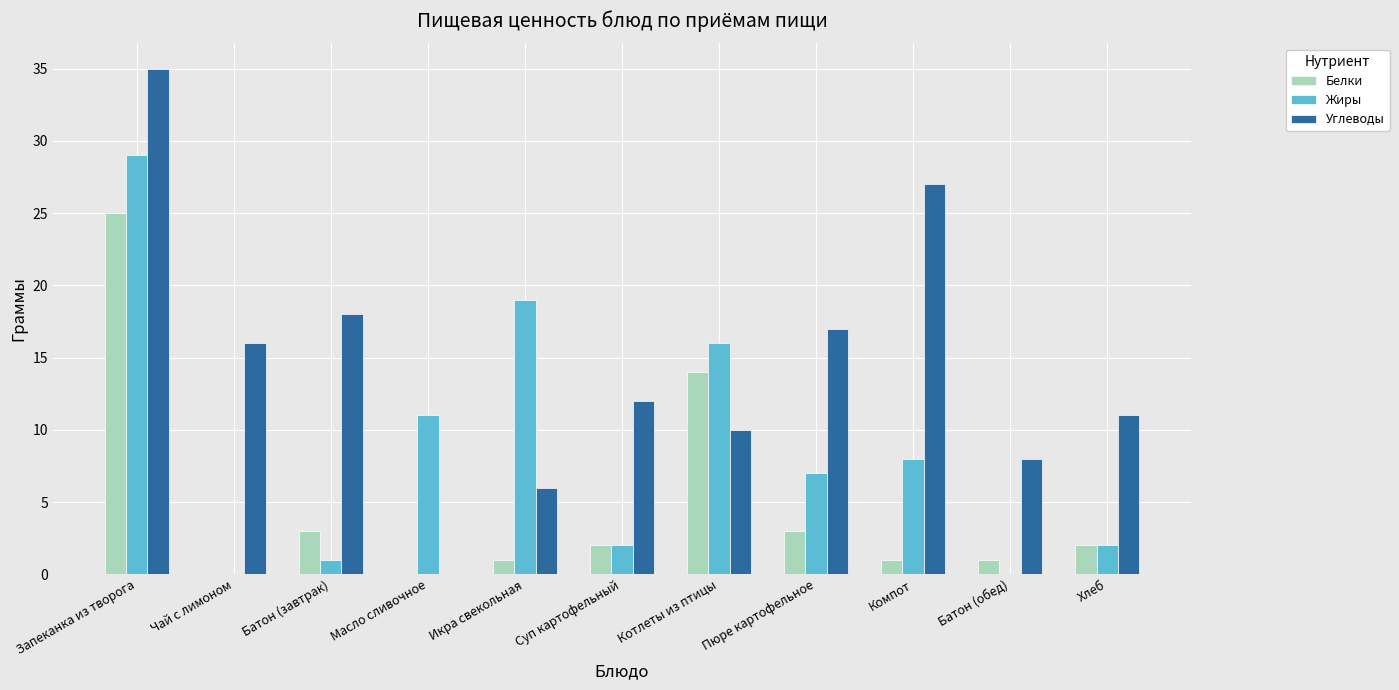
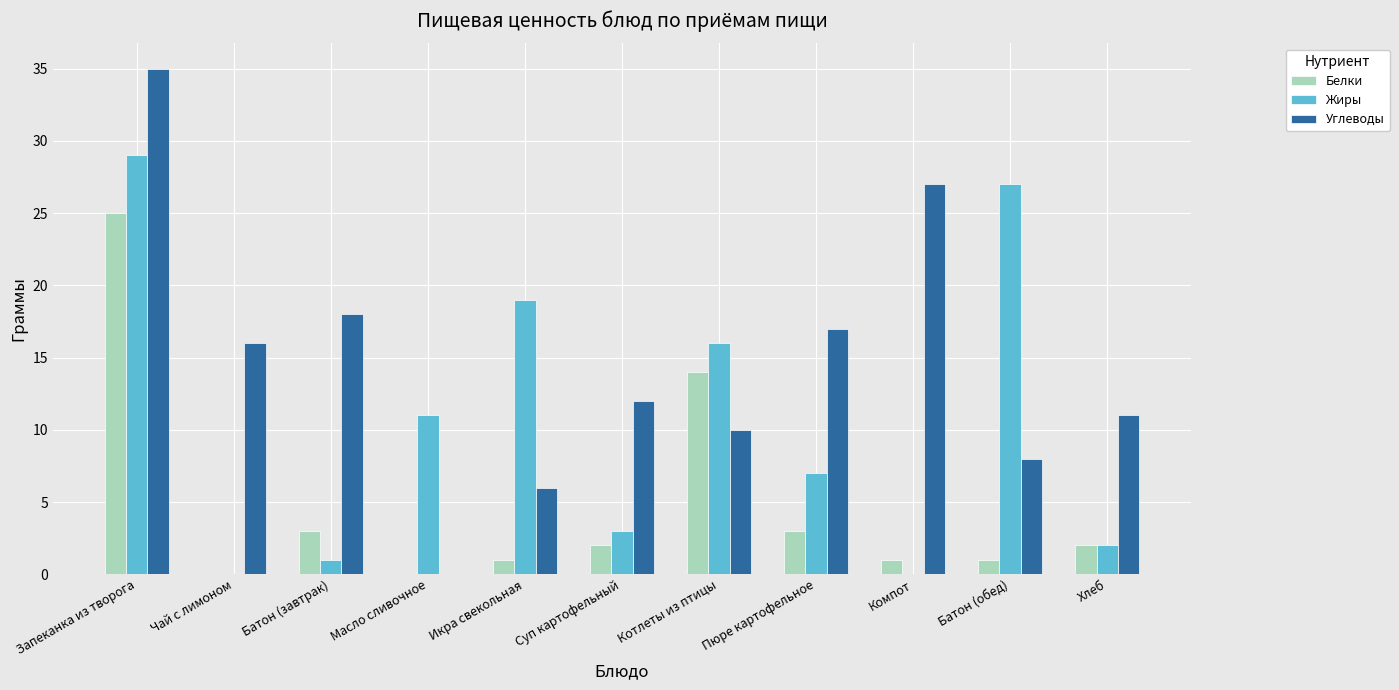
Жиры, Суп картофельный: 2 -> 3
Жиры, Компот: 8 -> 0
Жиры, Батон (обед): 0 -> 27
